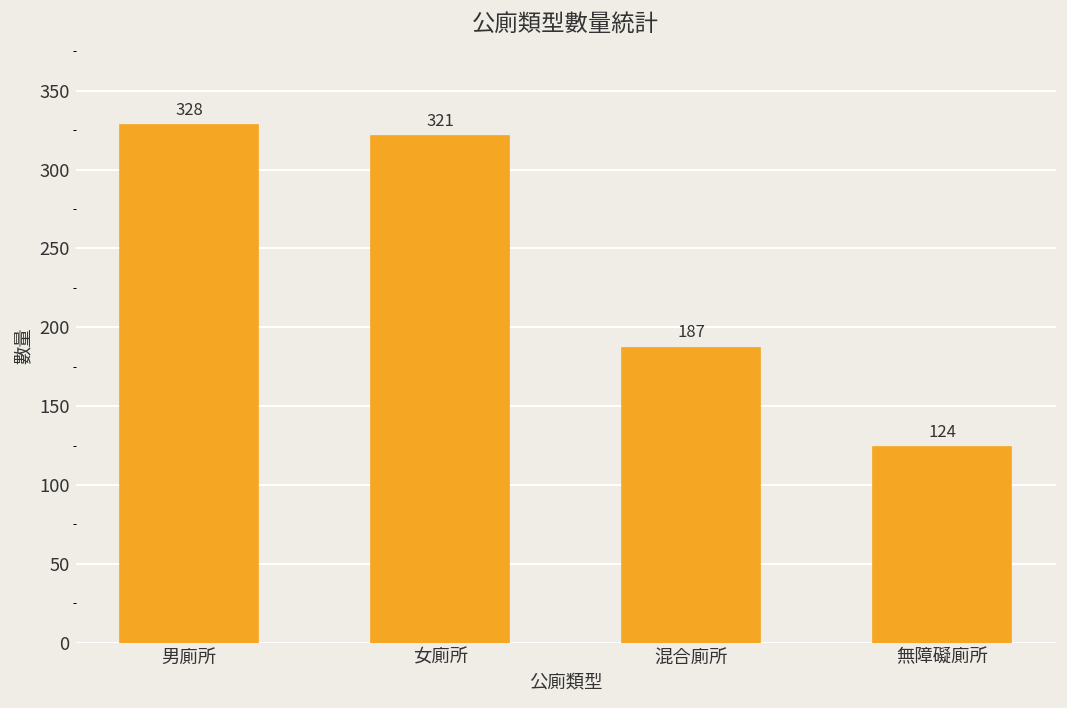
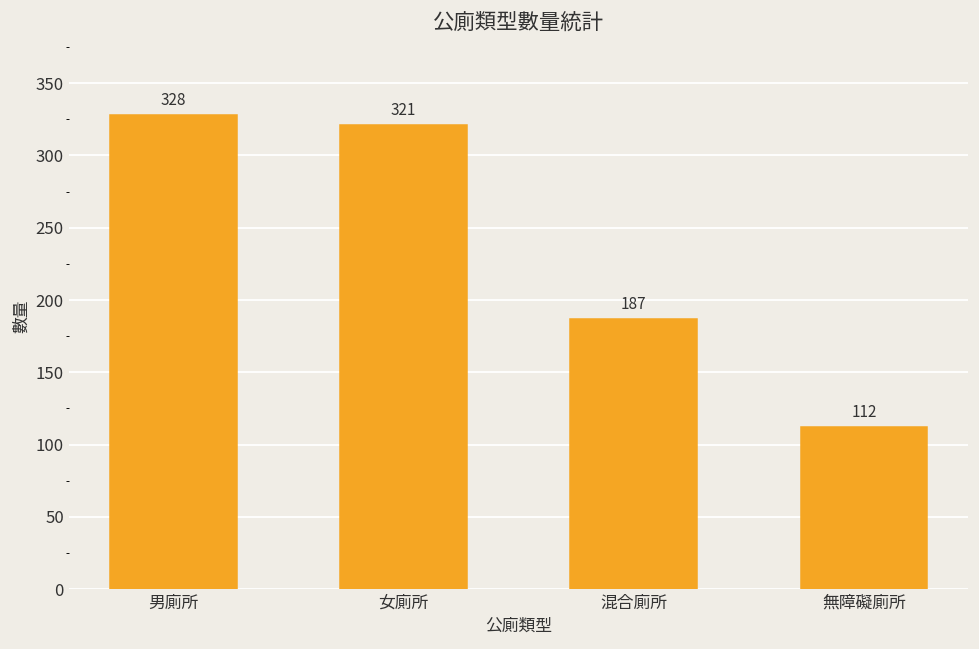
無障礙廁所: 124 -> 112
